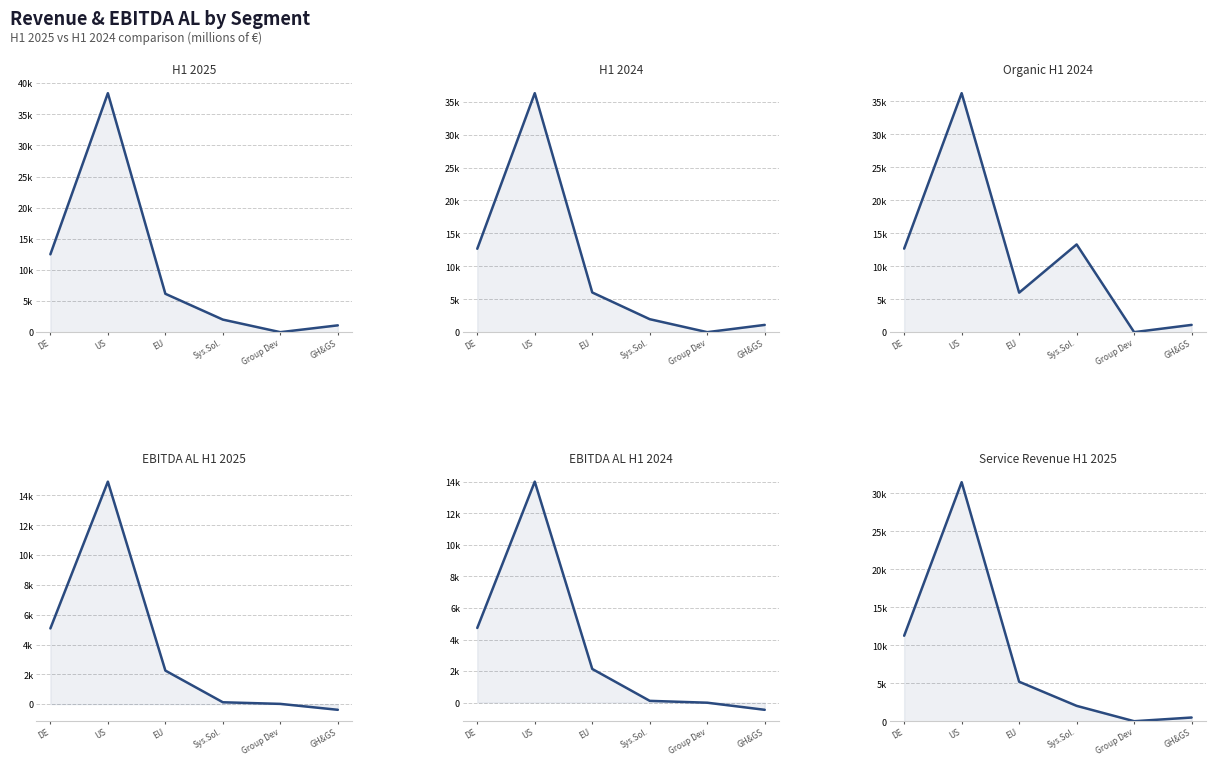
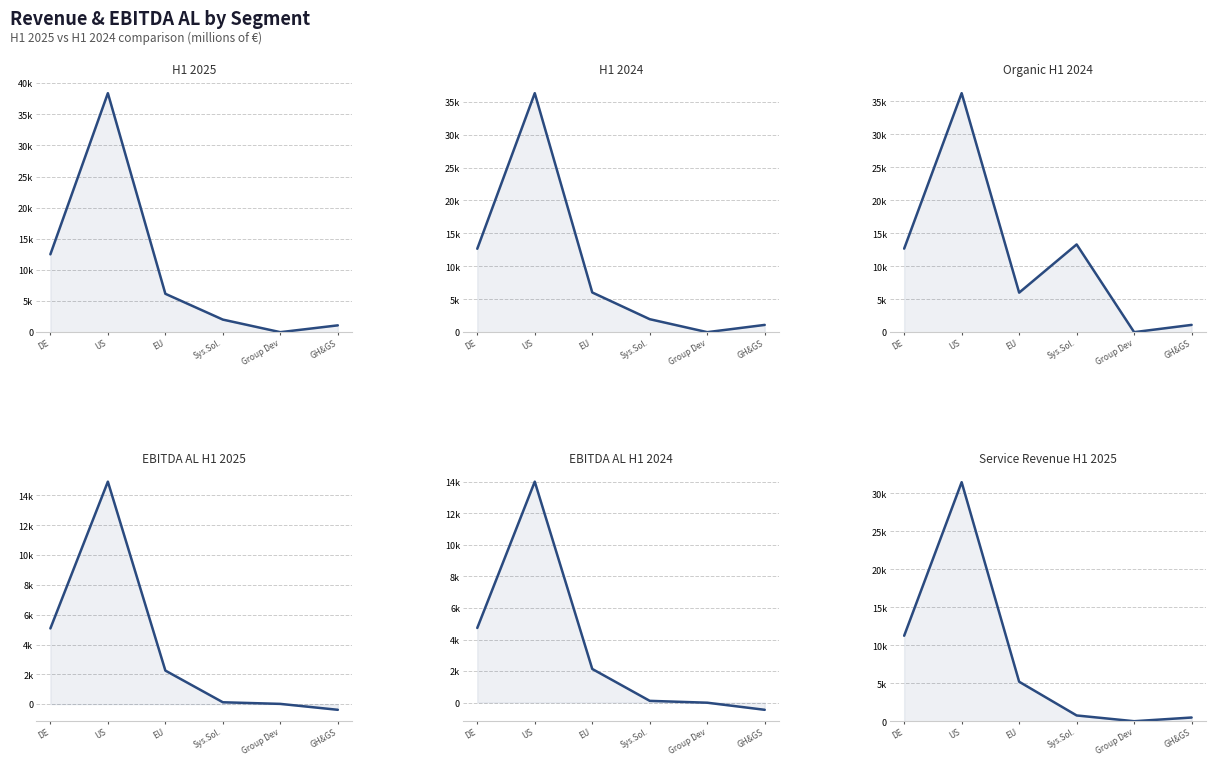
Service Revenue H1 2025, Sys.Sol.: 2000 -> 1000
